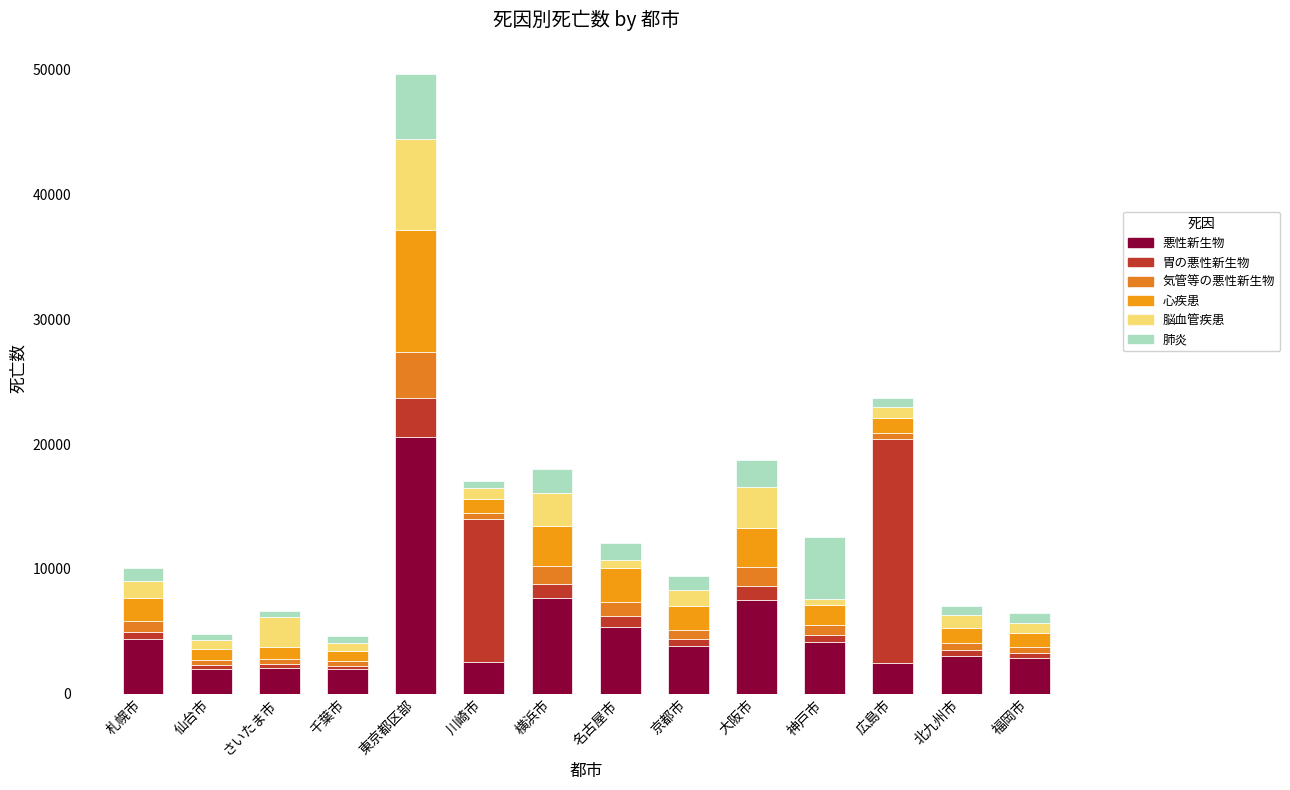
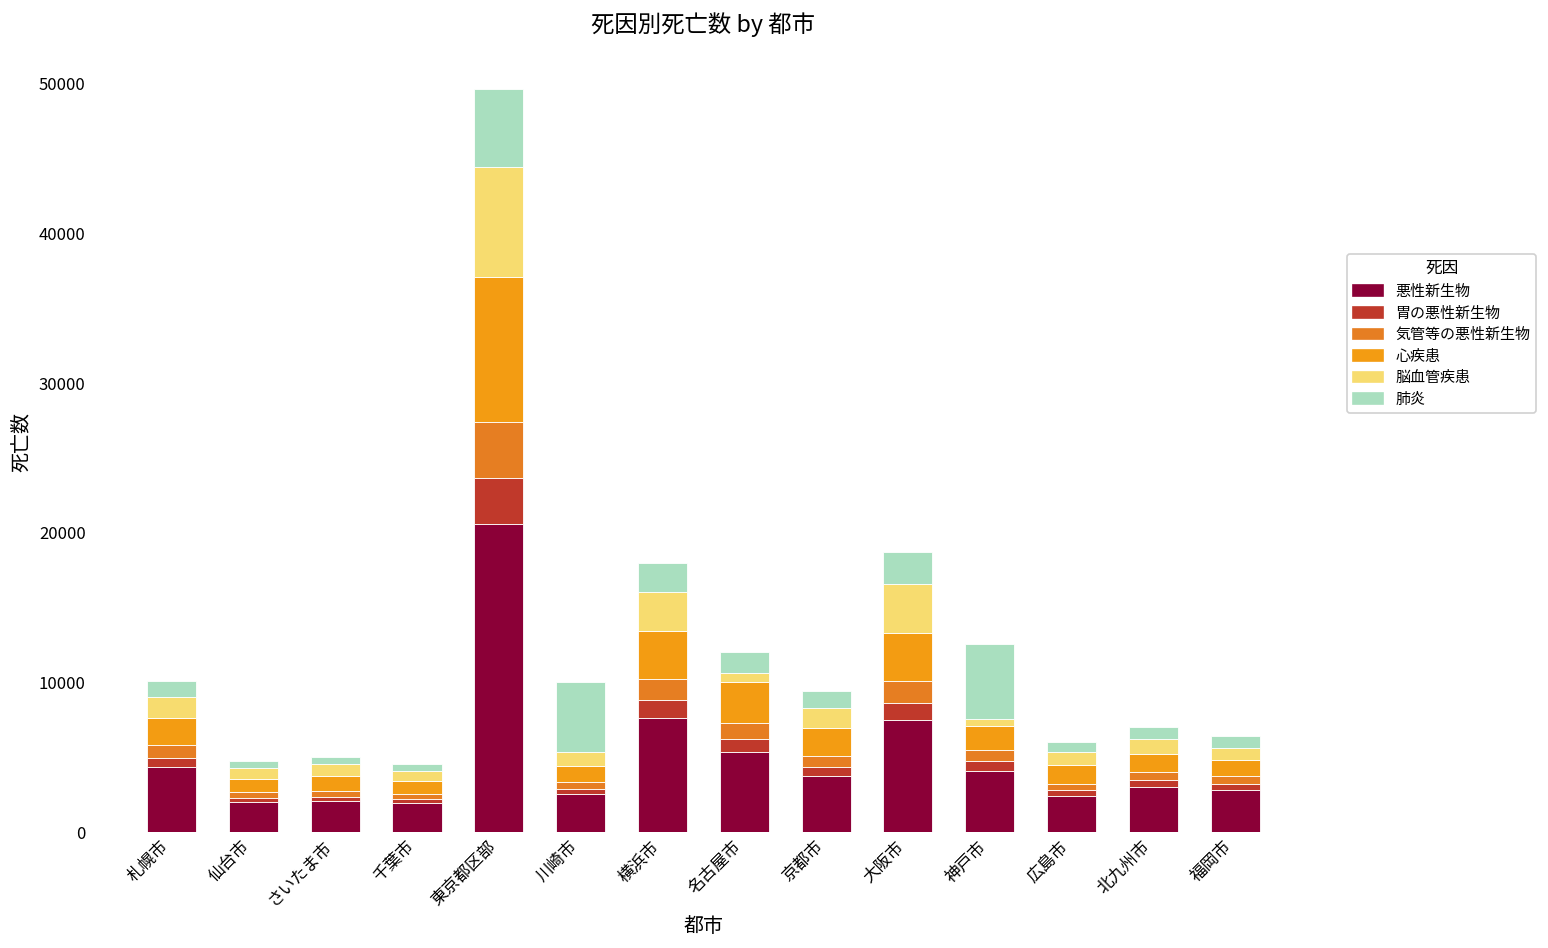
脳血管疾患, さいたま市: 2400 -> 800
胃の悪性新生物, 川崎市: 11500 -> 400
肺炎, 川崎市: 500 -> 4700
胃の悪性新生物, 広島市: 18000 -> 400
